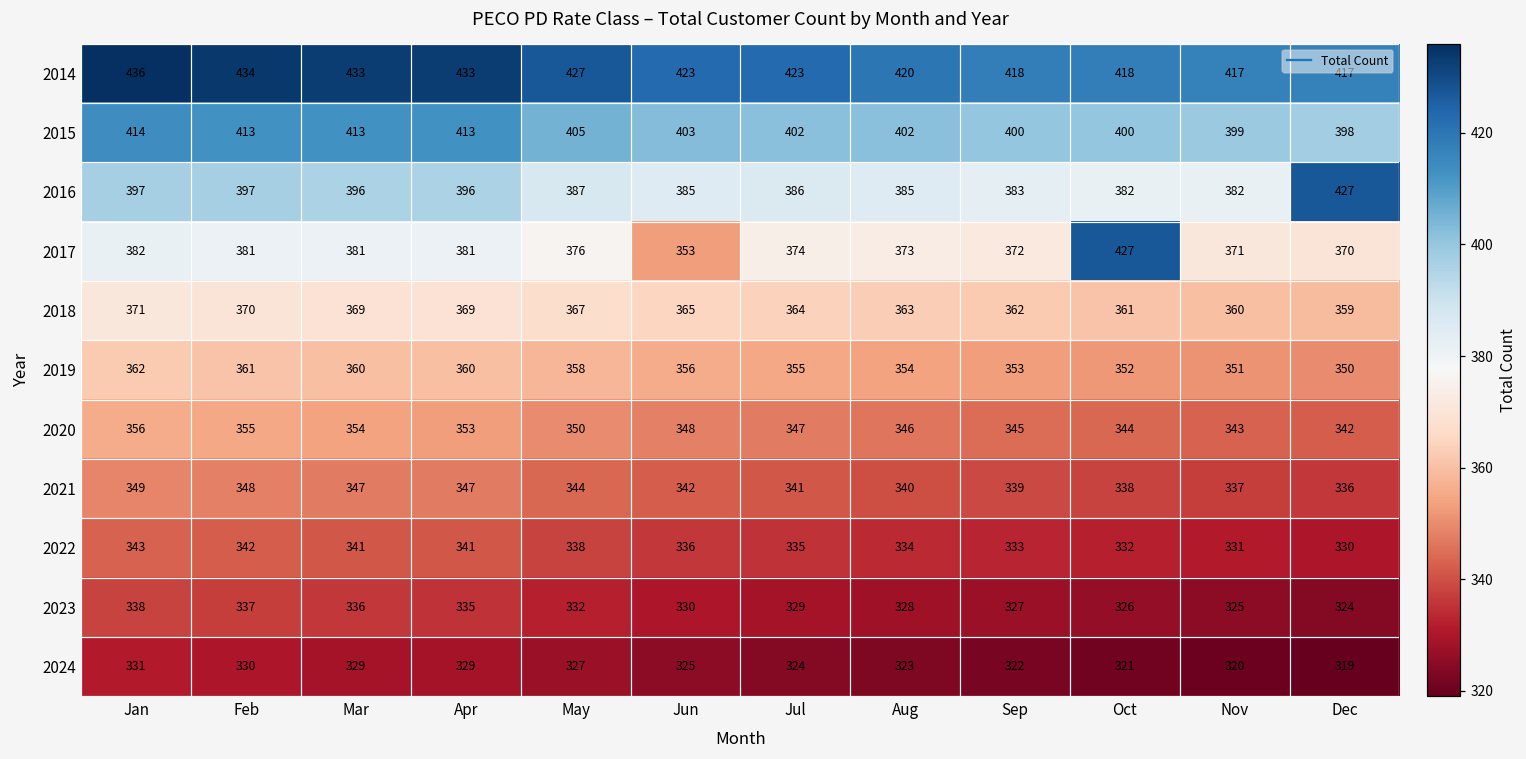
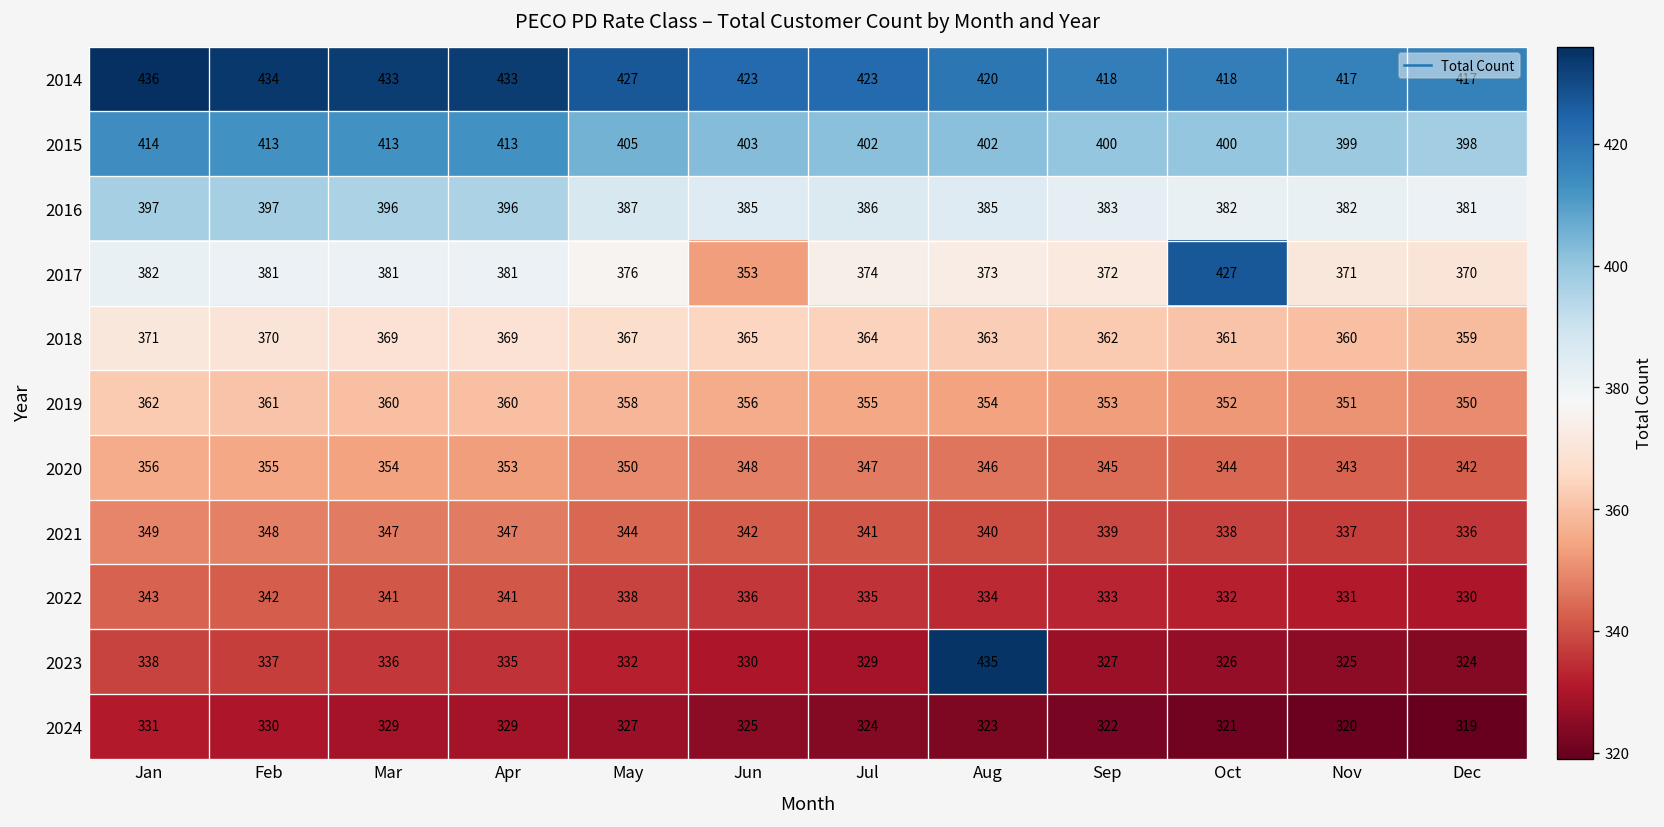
2016, Dec: 427 -> 381
2023, Aug: 328 -> 435
